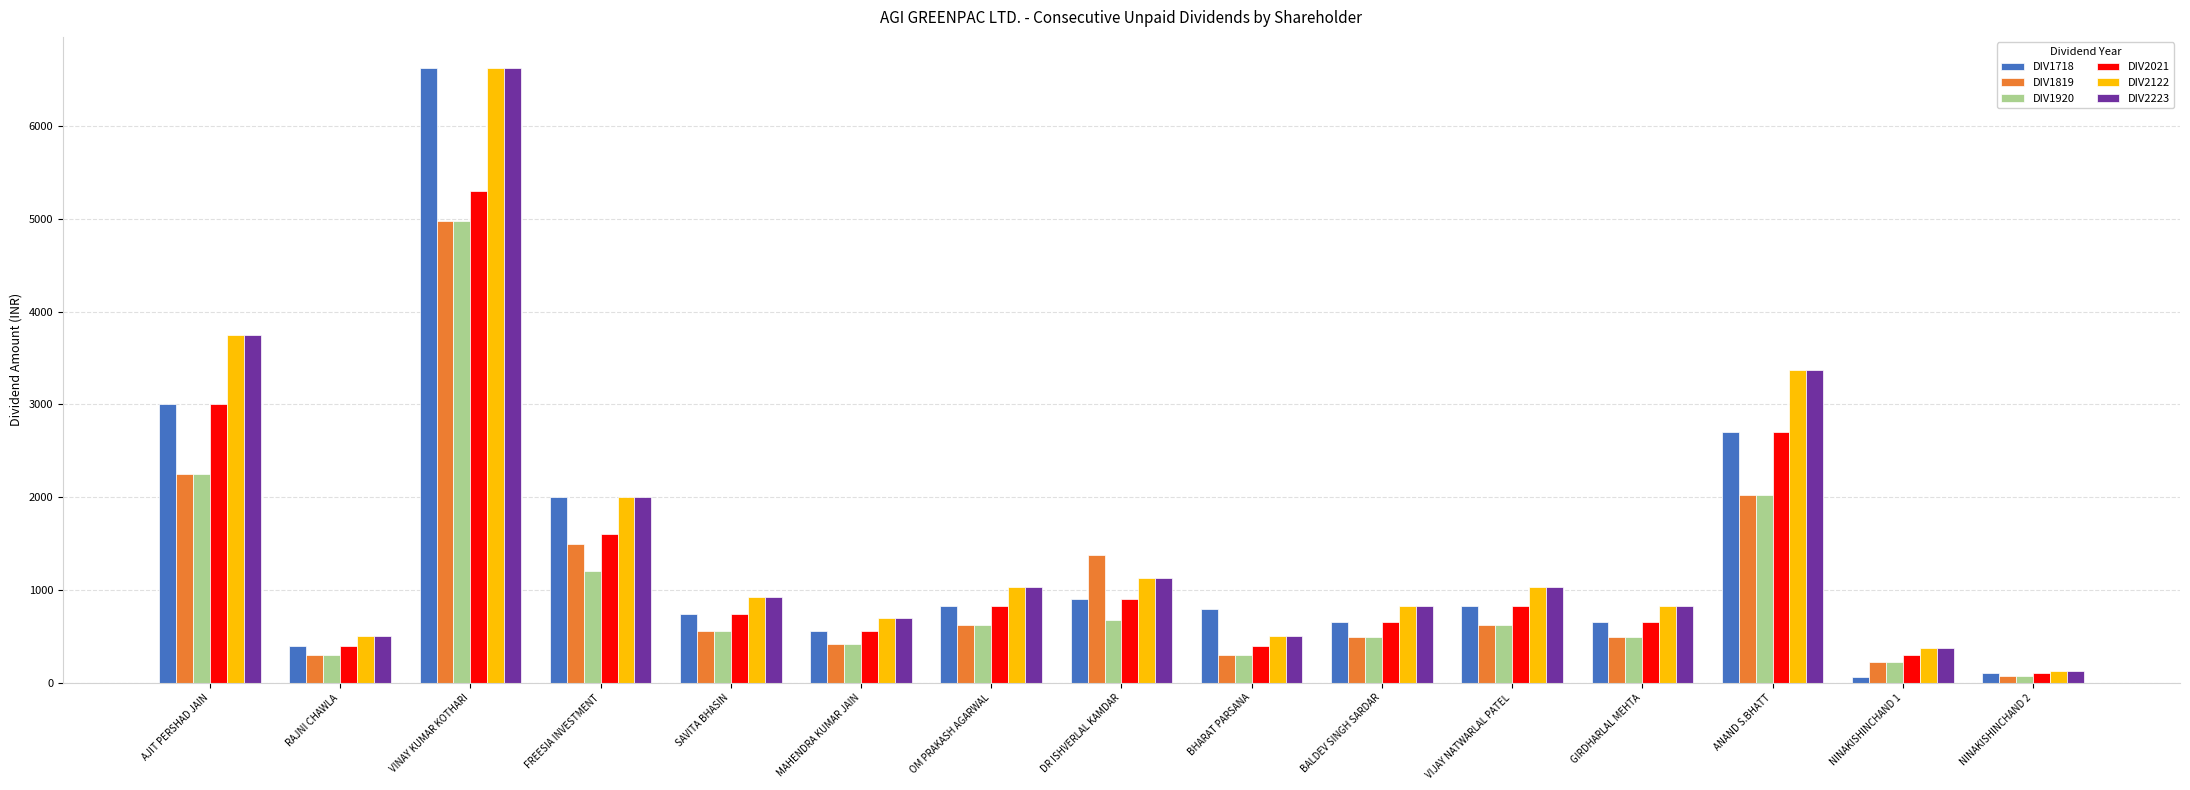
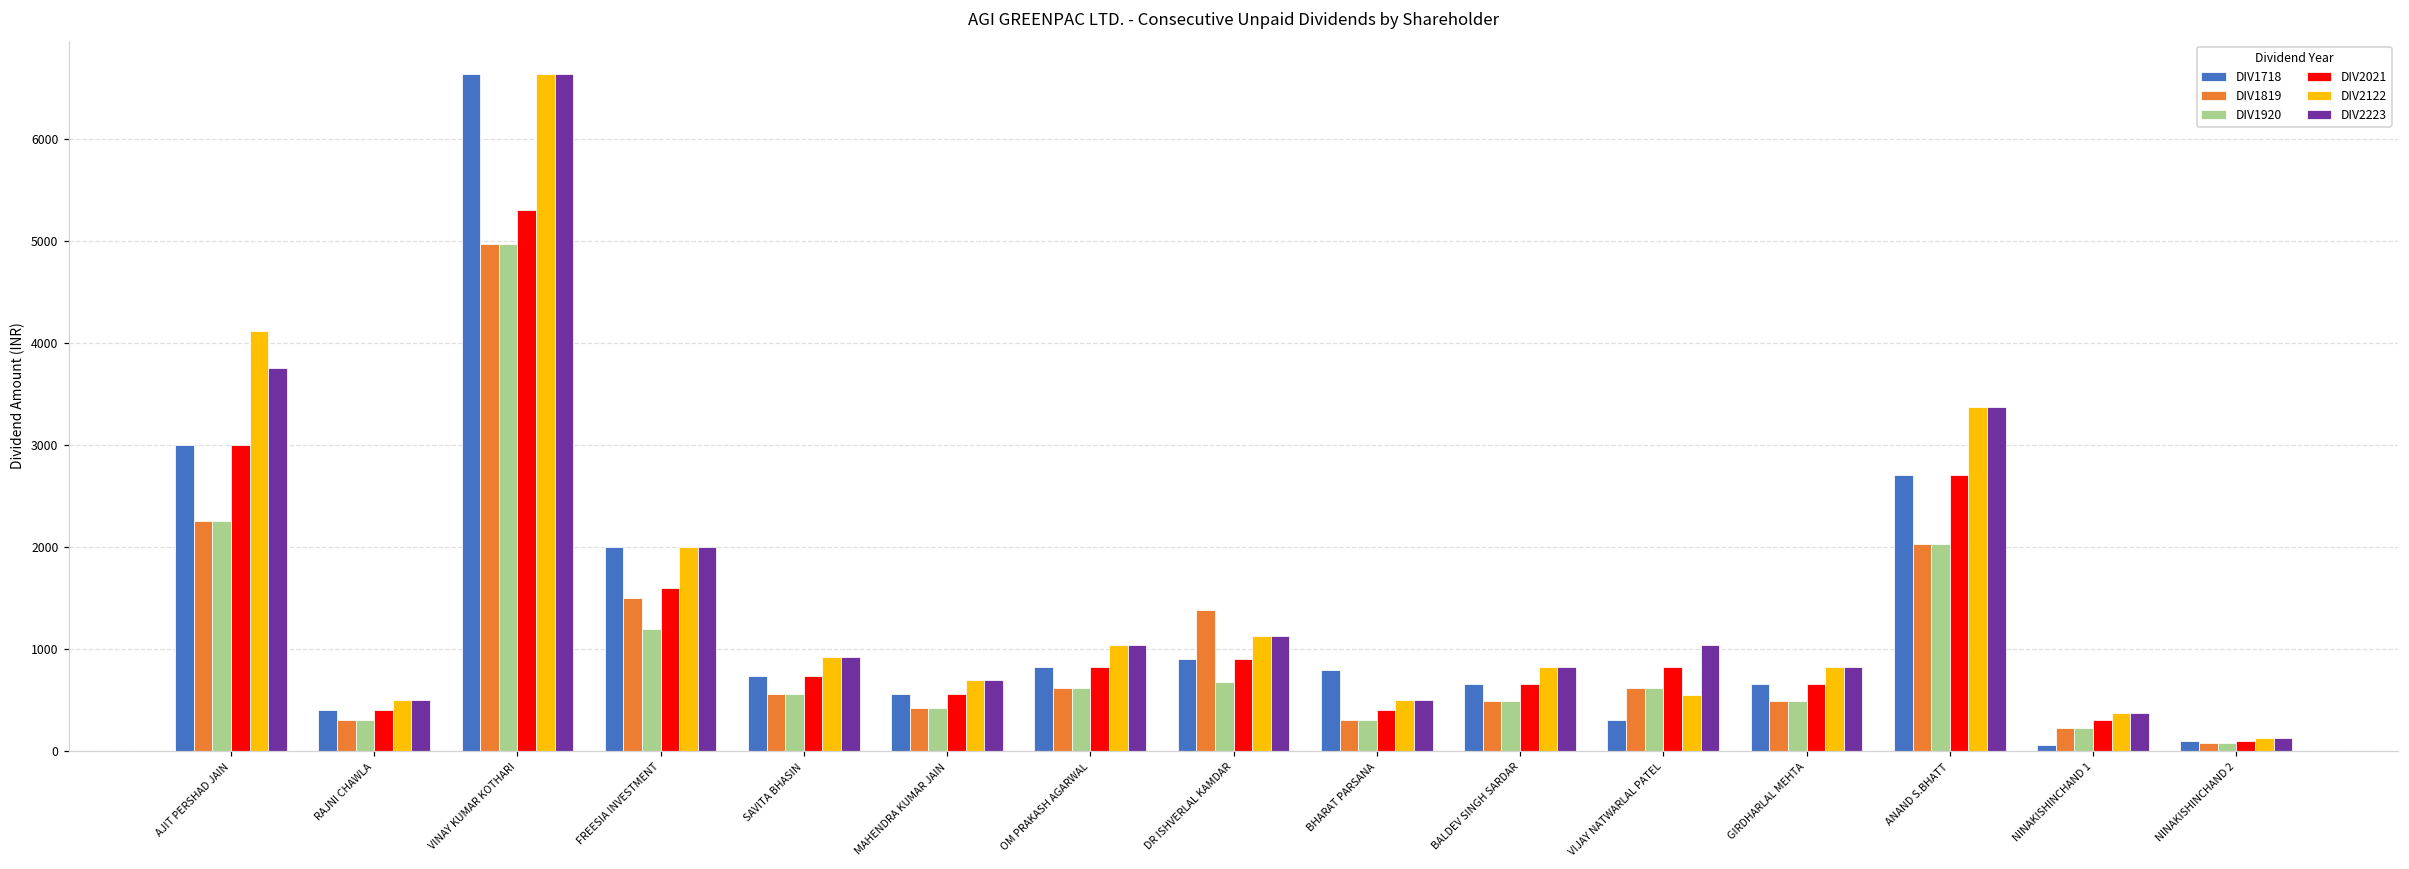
DIV2122, AJIT PERSHAD JAIN: 3800 -> 4100
DIV1718, VIJAY NATWARLAL PATEL: 800 -> 300
DIV2122, VIJAY NATWARLAL PATEL: 1000 -> 500
